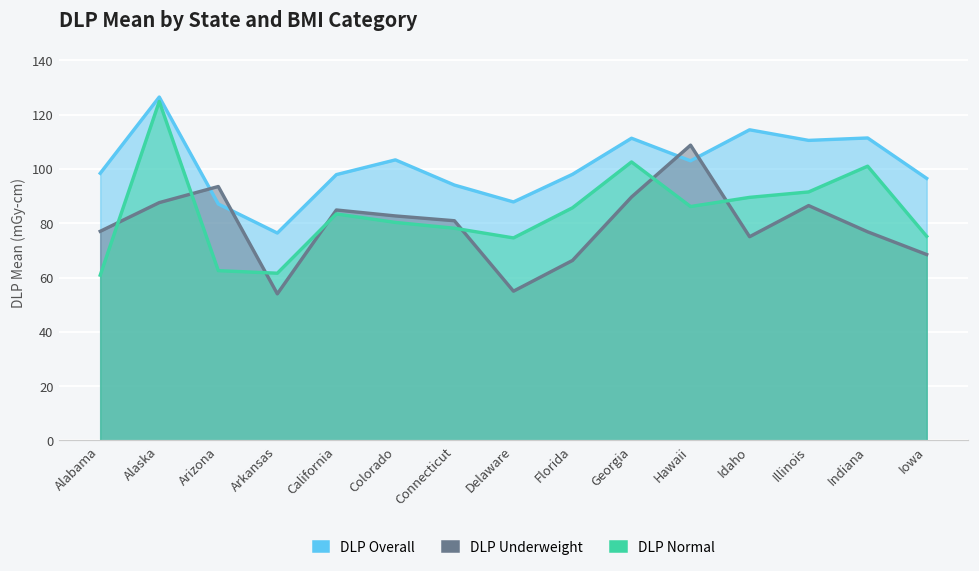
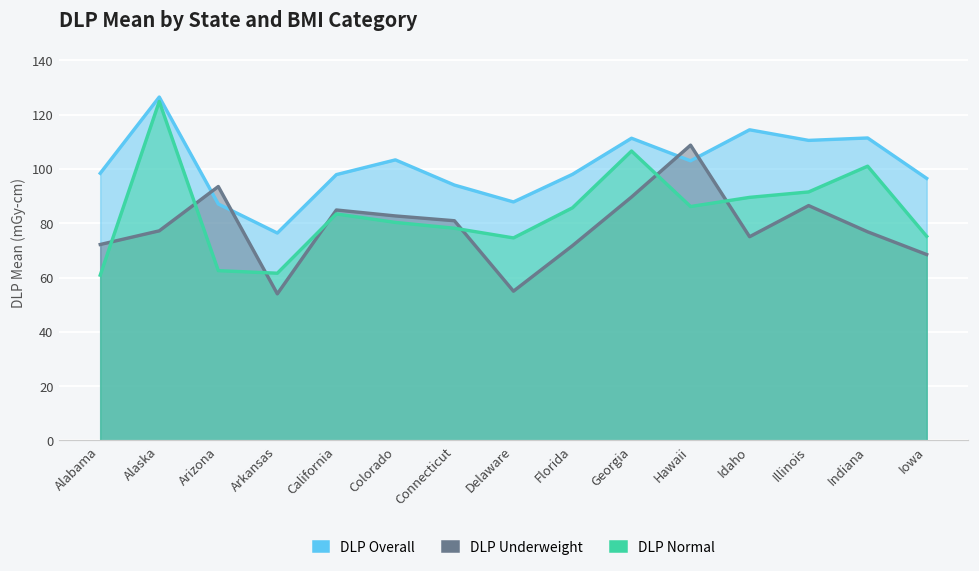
DLP Underweight, Alabama: 77 -> 72
DLP Underweight, Alaska: 88 -> 77
DLP Underweight, Florida: 66 -> 72
DLP Normal, Georgia: 103 -> 107
